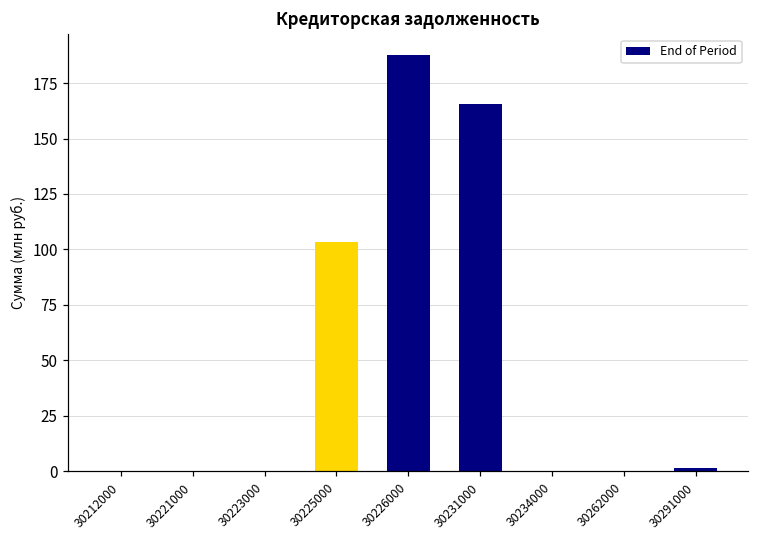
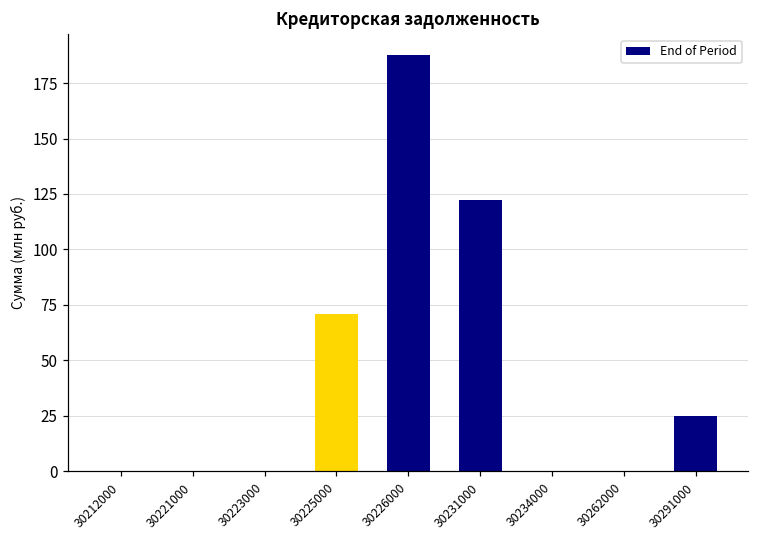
30225000: 103 -> 71
30231000: 166 -> 122
30291000: 1 -> 25
